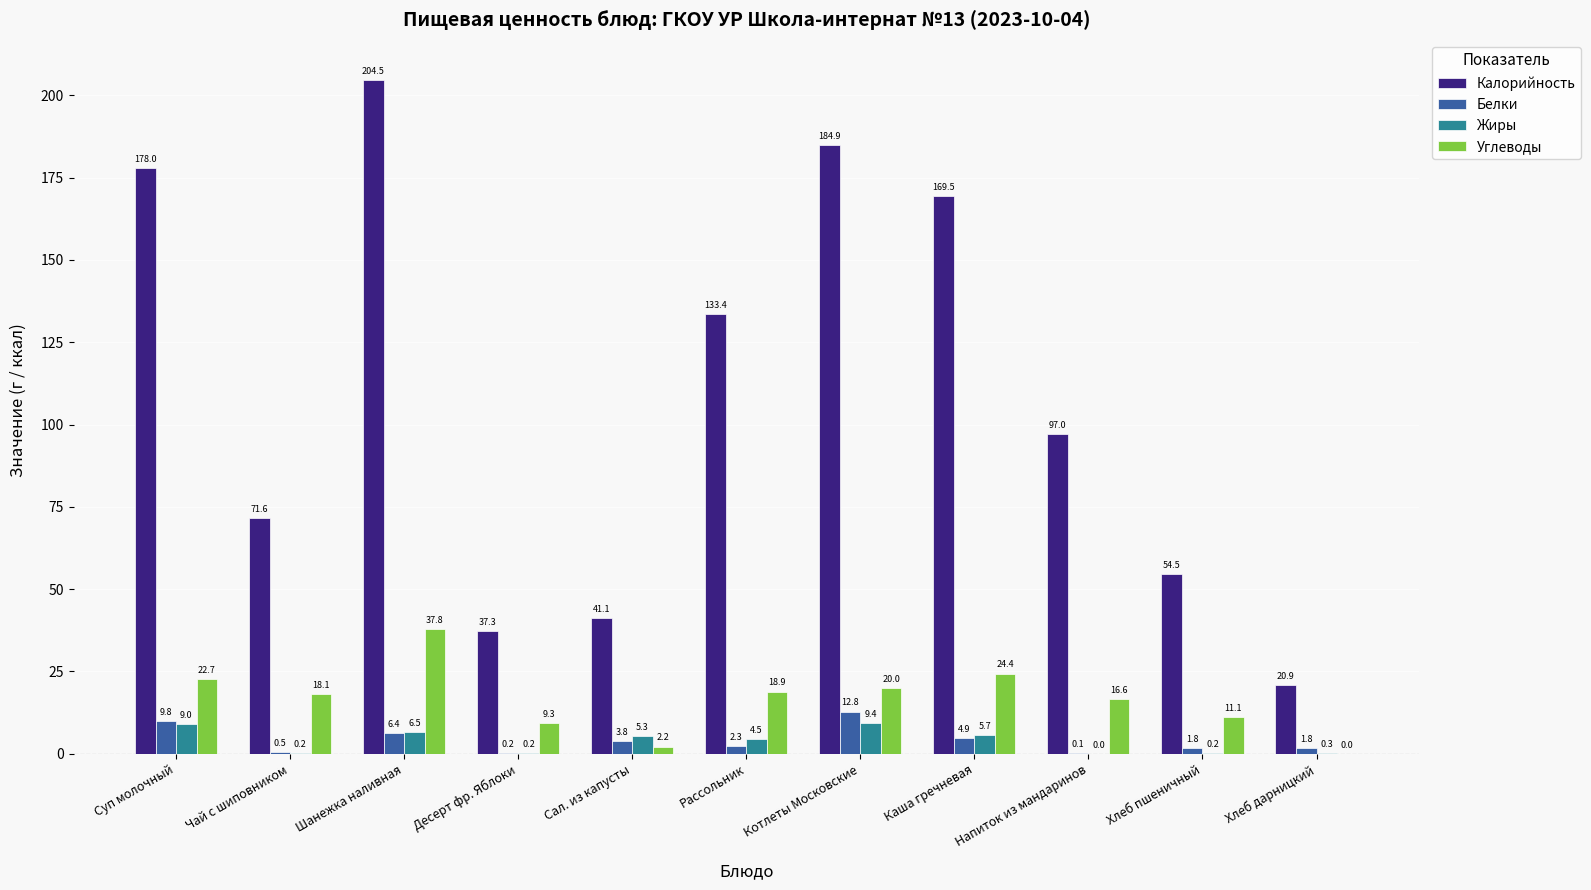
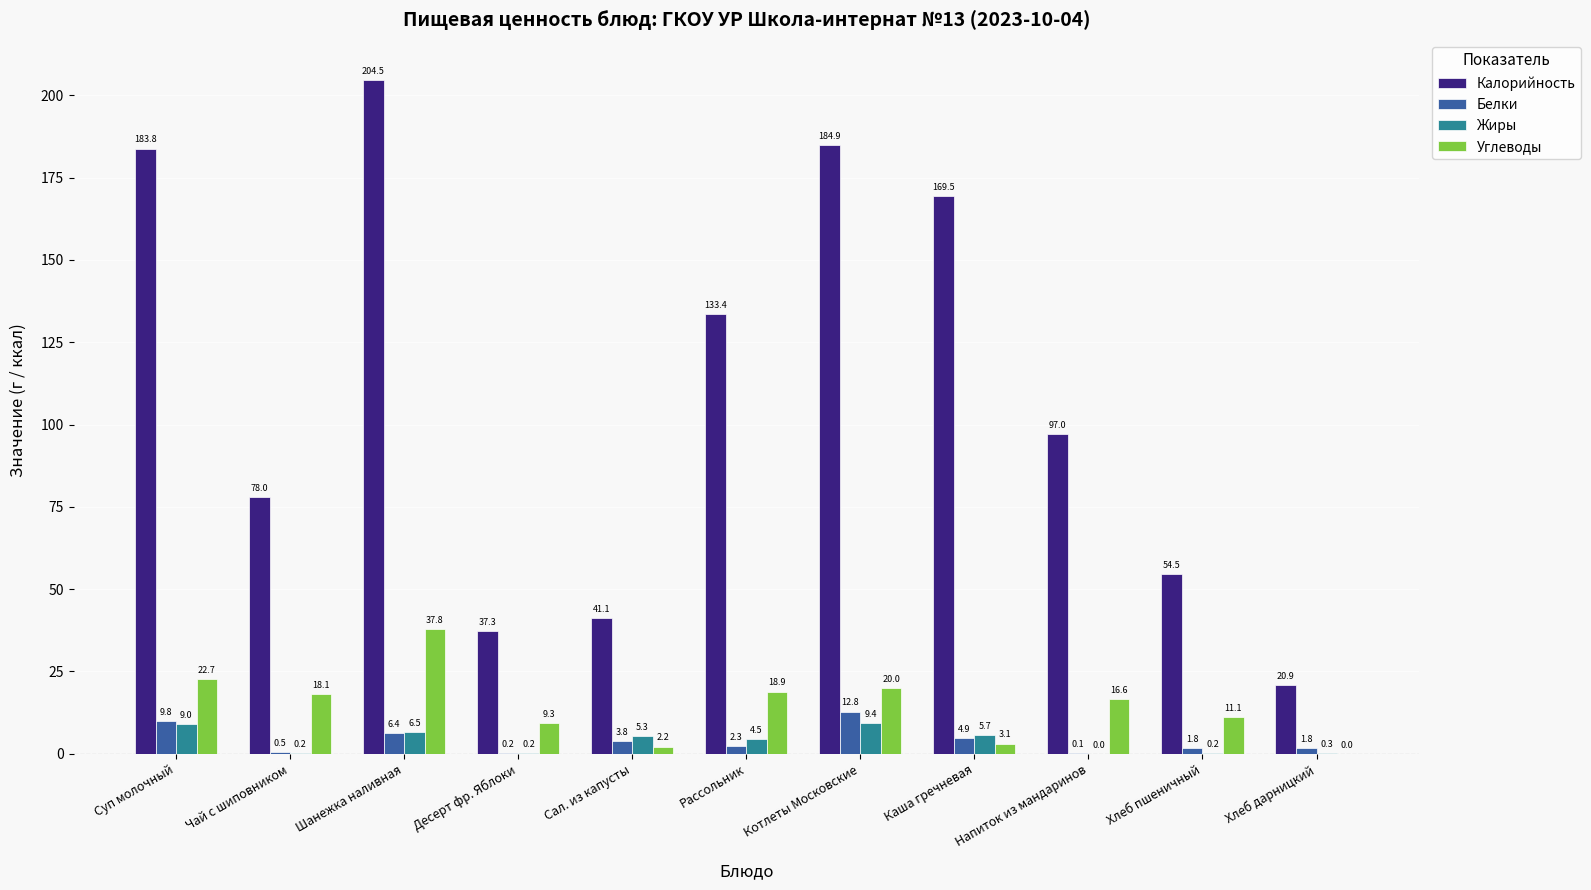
Калорийность, Суп молочный: 178.0 -> 183.8
Калорийность, Чай с шиповником: 71.6 -> 78.0
Углеводы, Каша гречневая: 24.4 -> 3.1
